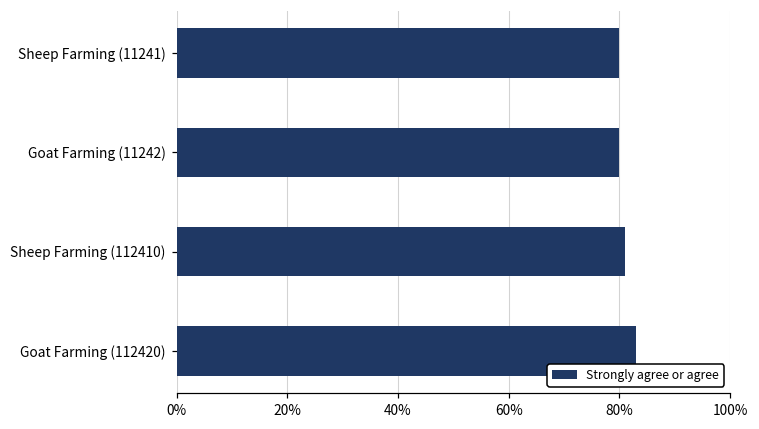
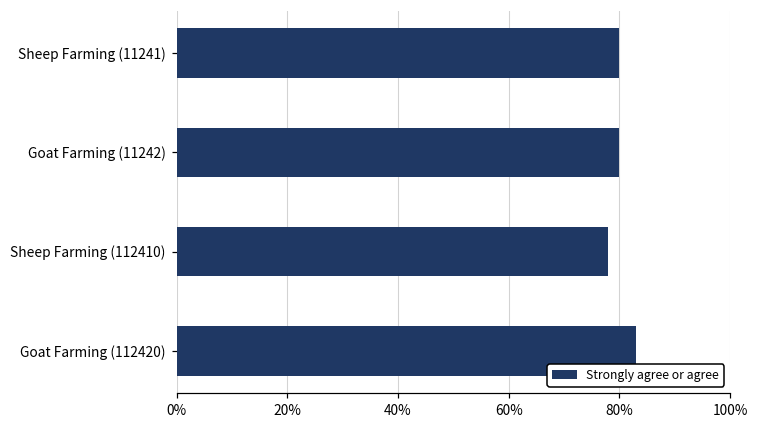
Sheep Farming (112410): 81% -> 78%
